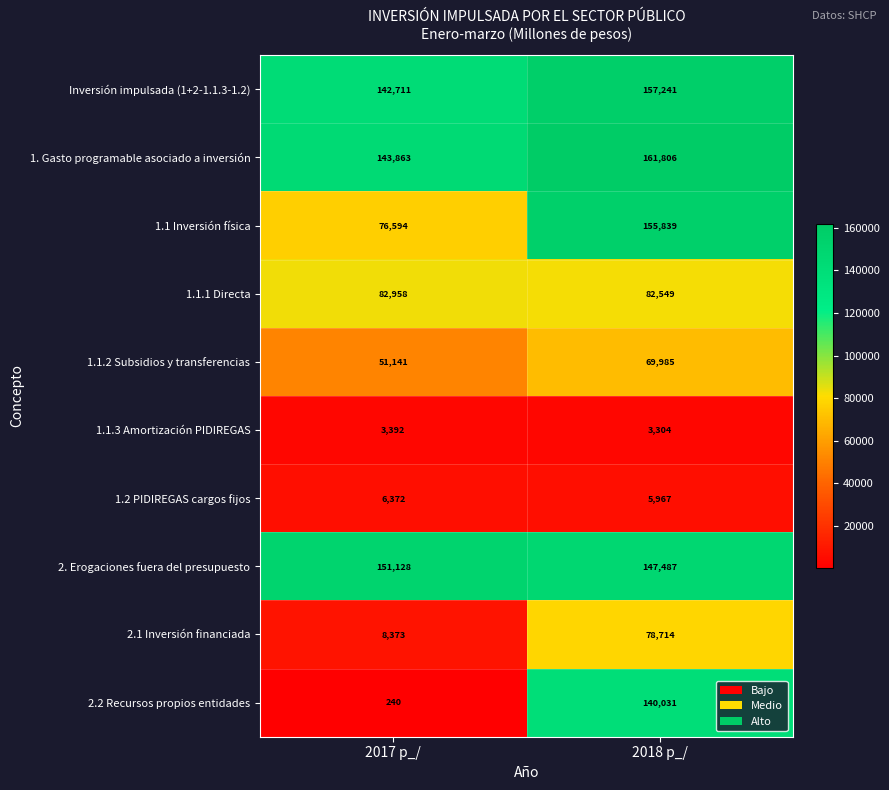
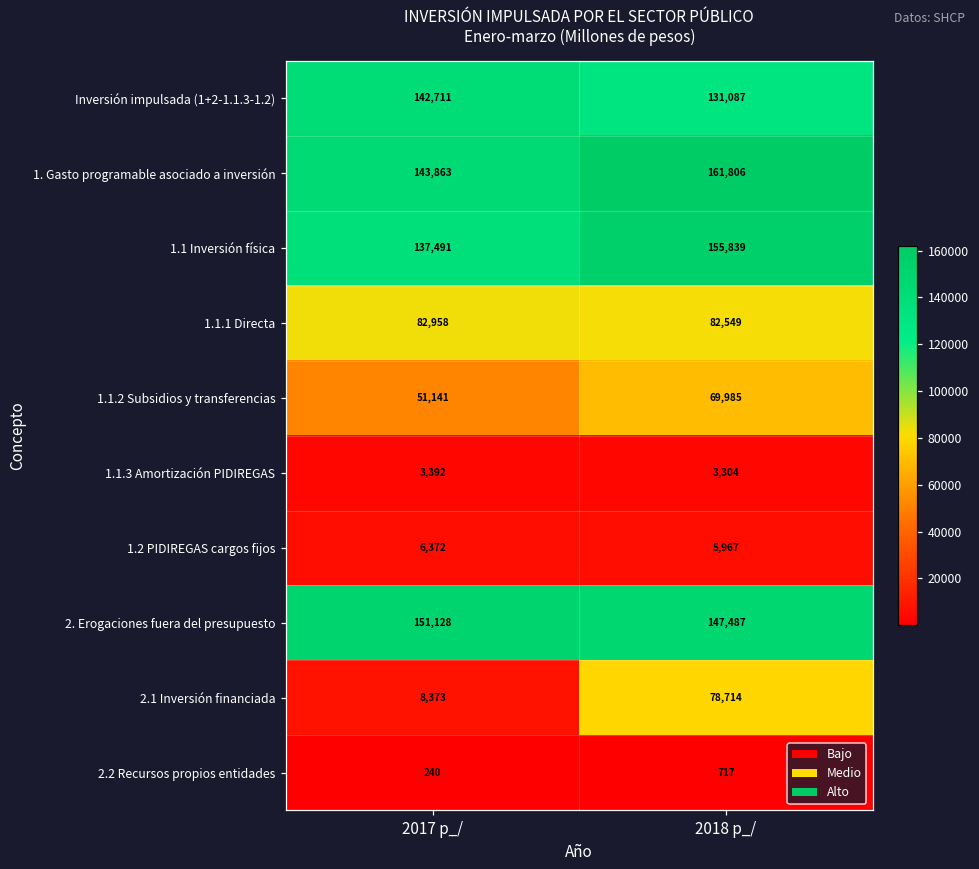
Inversión impulsada (1+2-1.1.3-1.2), 2018 p_/: 157,241 -> 131,087
1.1 Inversión física, 2017 p_/: 76,594 -> 137,491
2.2 Recursos propios entidades, 2018 p_/: 140,031 -> 717
